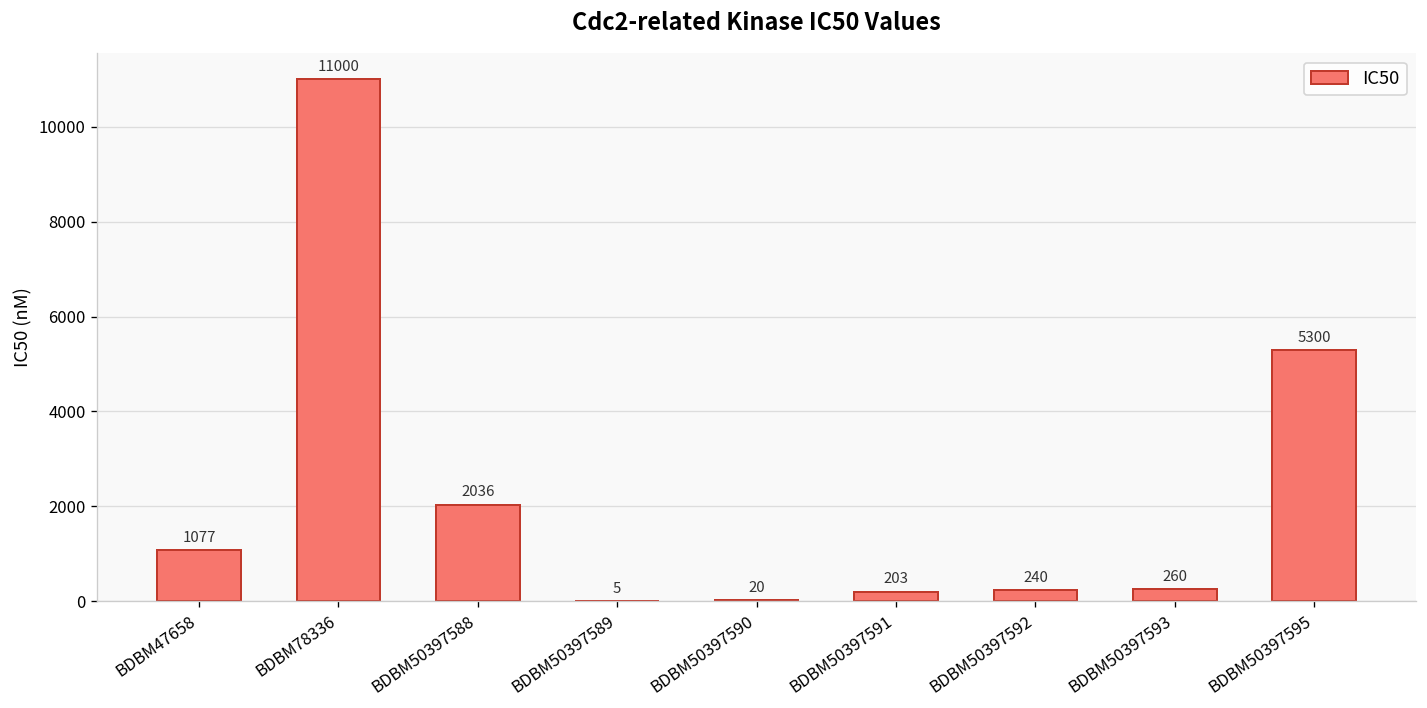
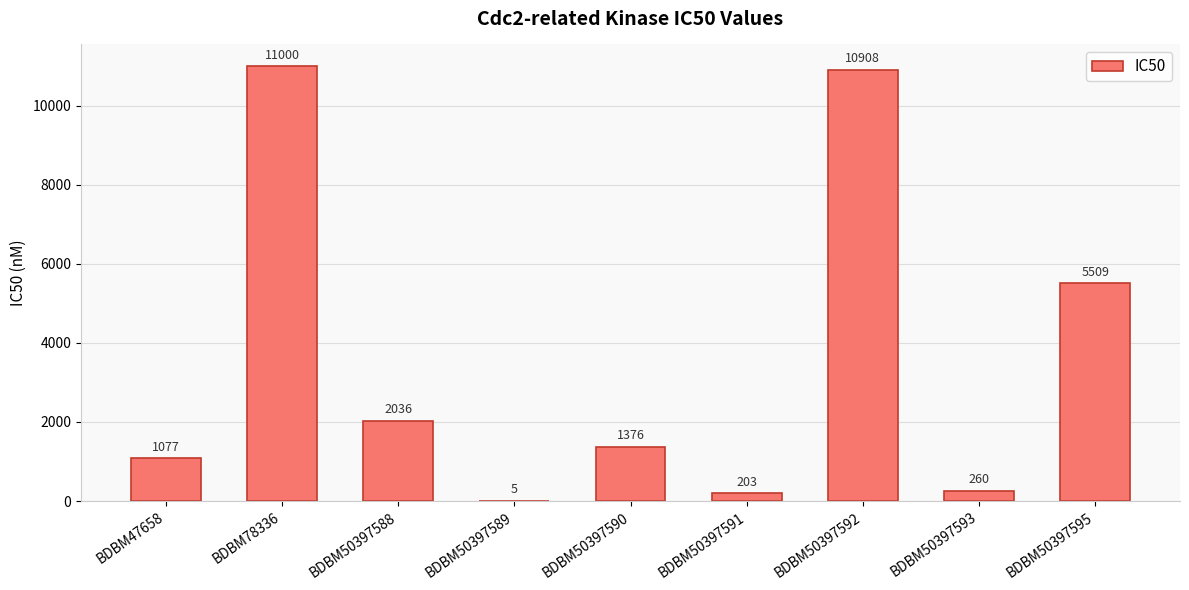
BDBM50397590: 20 -> 1376
BDBM50397592: 240 -> 10908
BDBM50397595: 5300 -> 5509
